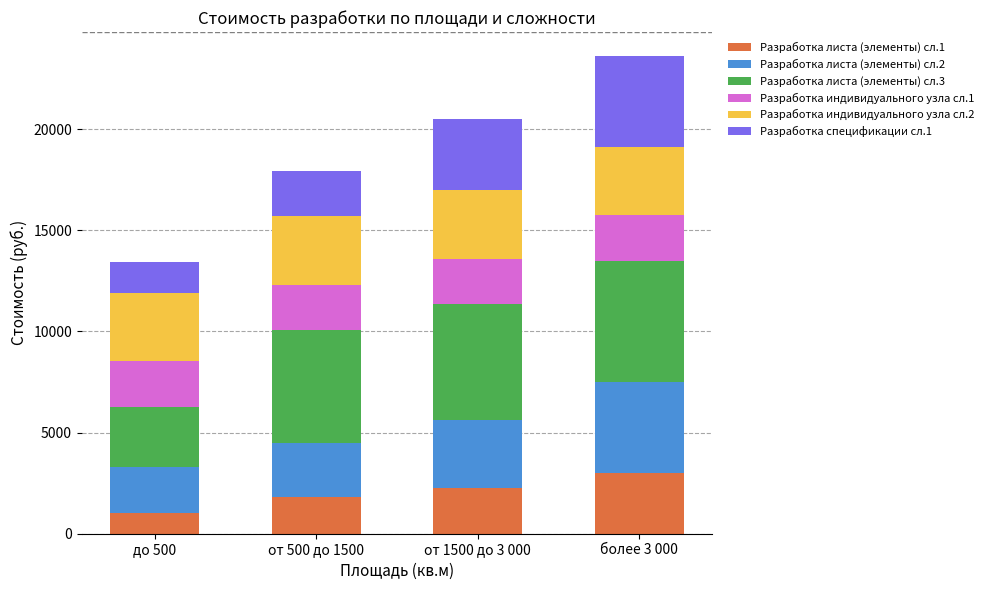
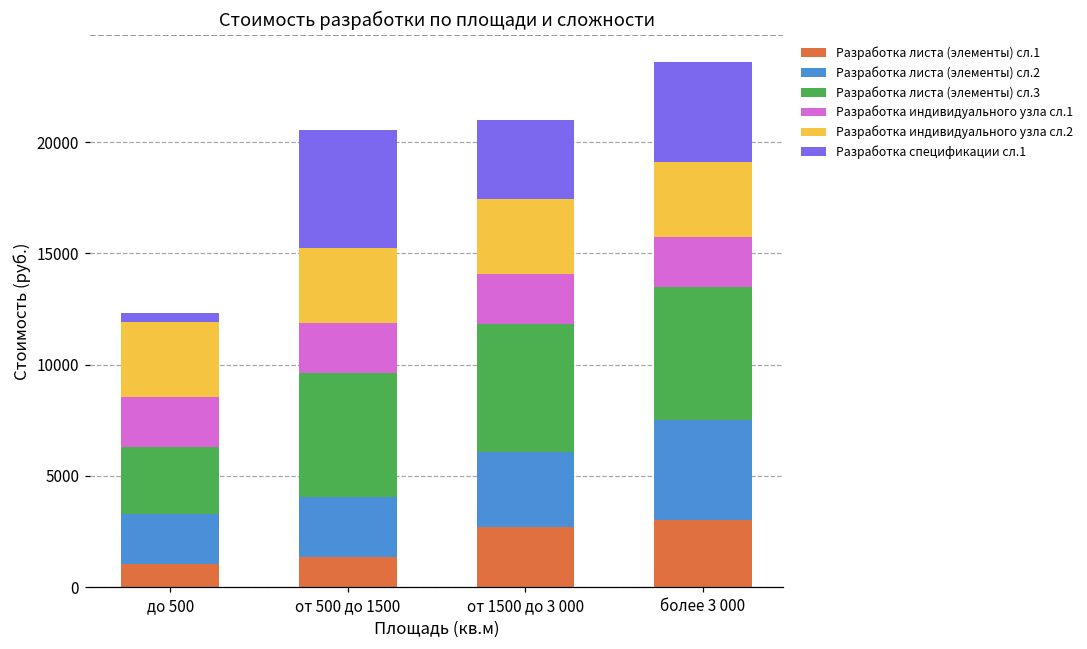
Разработка спецификации сл.1, до 500: 1500 -> 400
Разработка листа (элементы) сл.1, от 500 до 1500: 1800 -> 1400
Разработка спецификации сл.1, от 500 до 1500: 2300 -> 5300
Разработка листа (элементы) сл.1, от 1500 до 3 000: 2300 -> 2700
